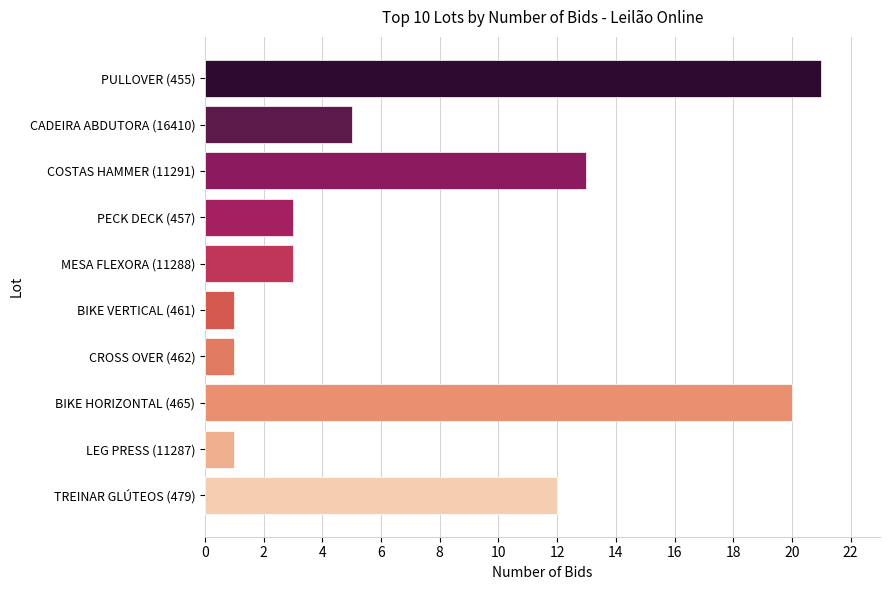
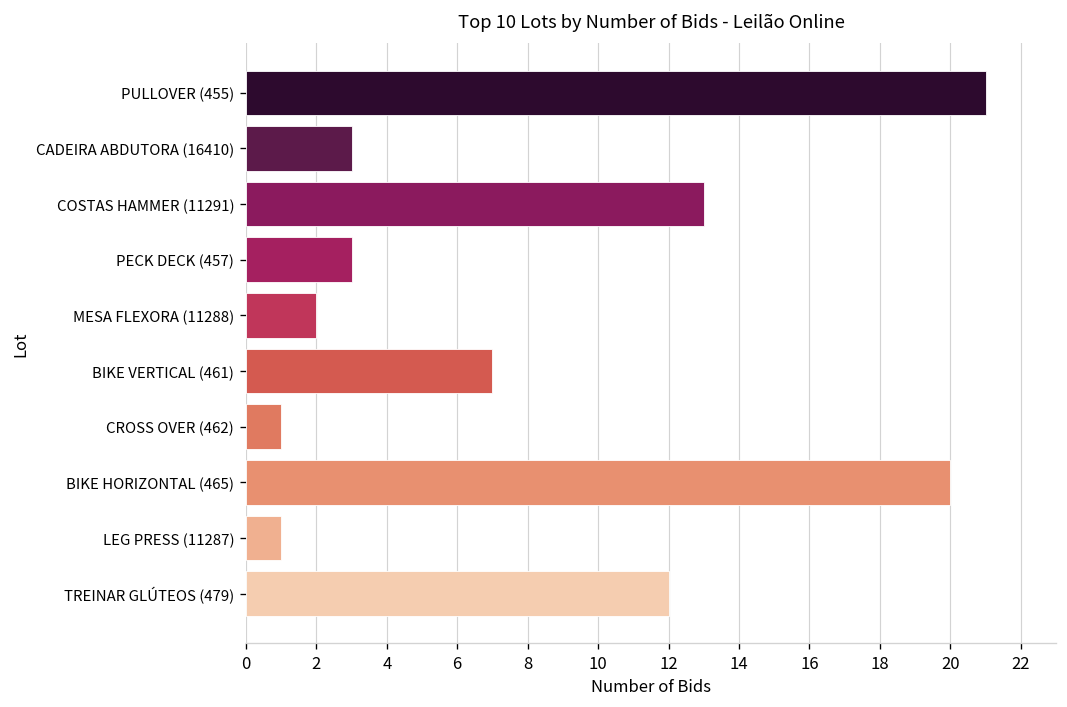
CADEIRA ABDUTORA (16410): 5 -> 3
MESA FLEXORA (11288): 3 -> 2
BIKE VERTICAL (461): 1 -> 7
